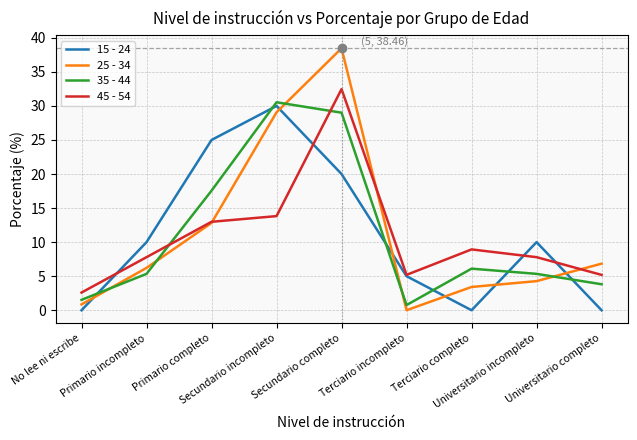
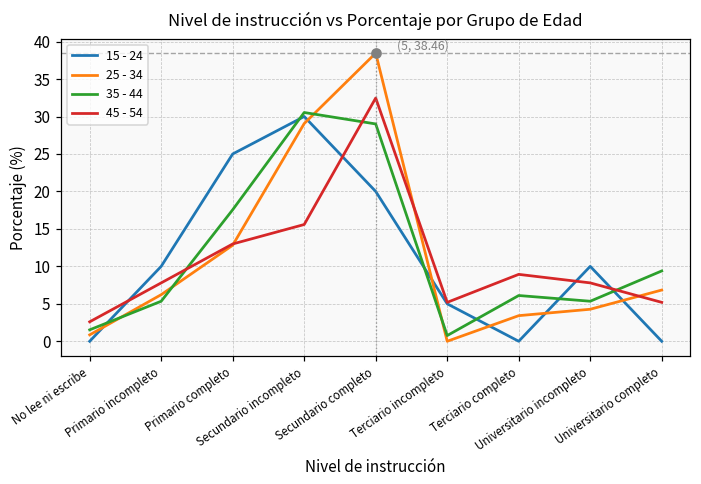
45 - 54, Secundario incompleto: 14 -> 16
35 - 44, Universitario completo: 4 -> 9
